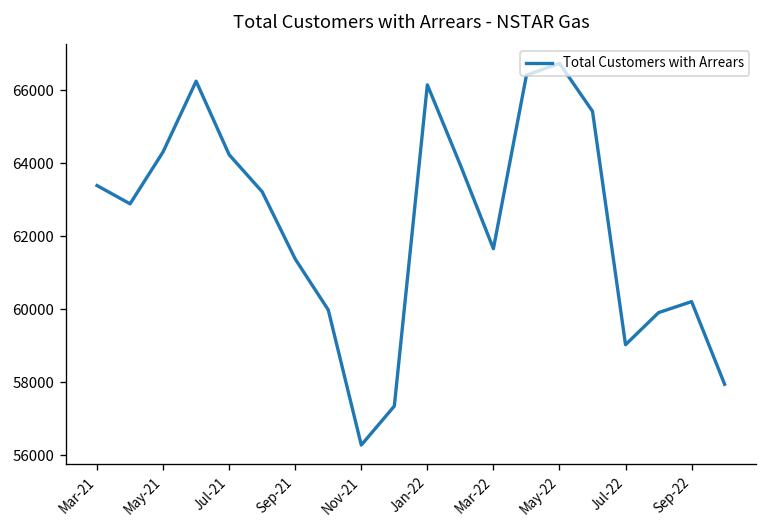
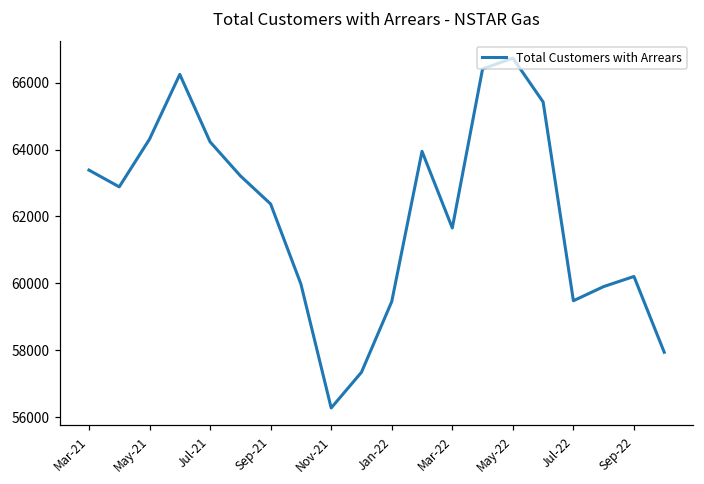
Sep-21: 61400 -> 62400
Jan-22: 66100 -> 59500
Jul-22: 59000 -> 59500
